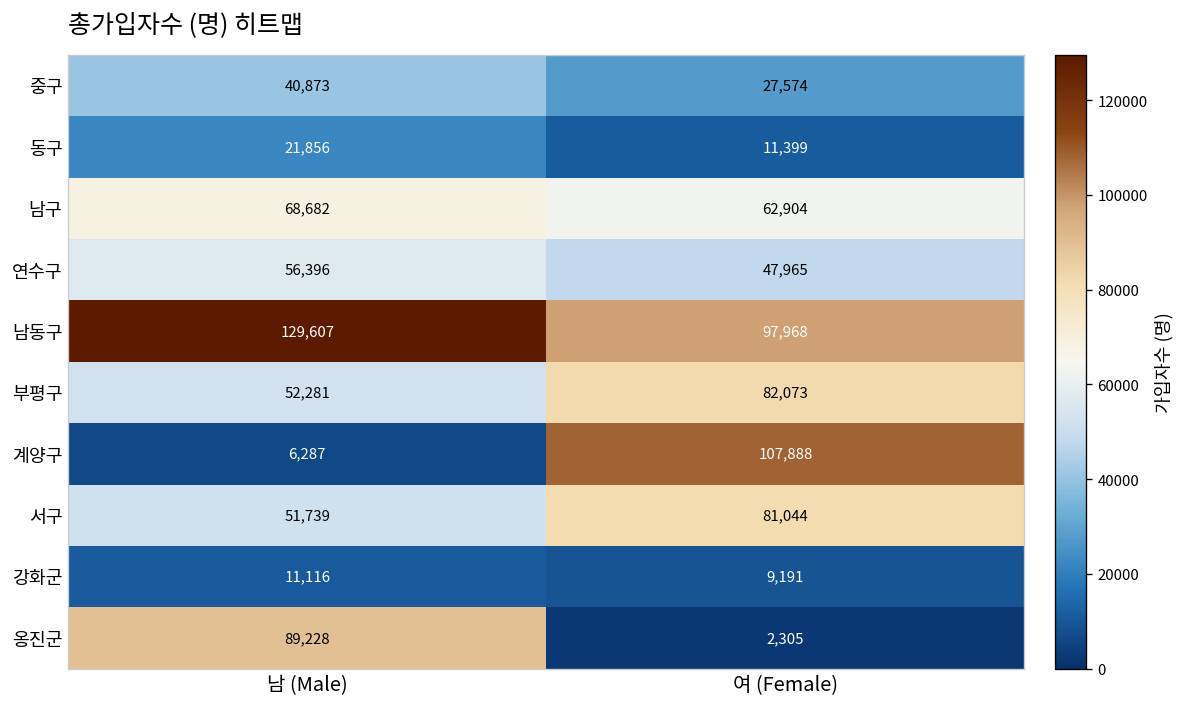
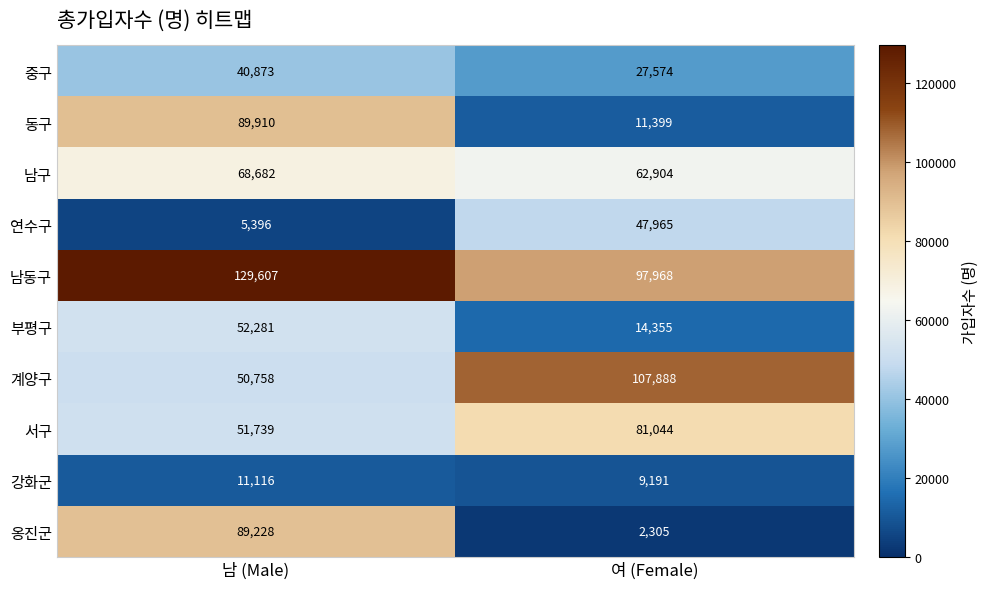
동구, 남 (Male): 21,856 -> 89,910
연수구, 남 (Male): 56,396 -> 5,396
부평구, 여 (Female): 82,073 -> 14,355
계양구, 남 (Male): 6,287 -> 50,758
